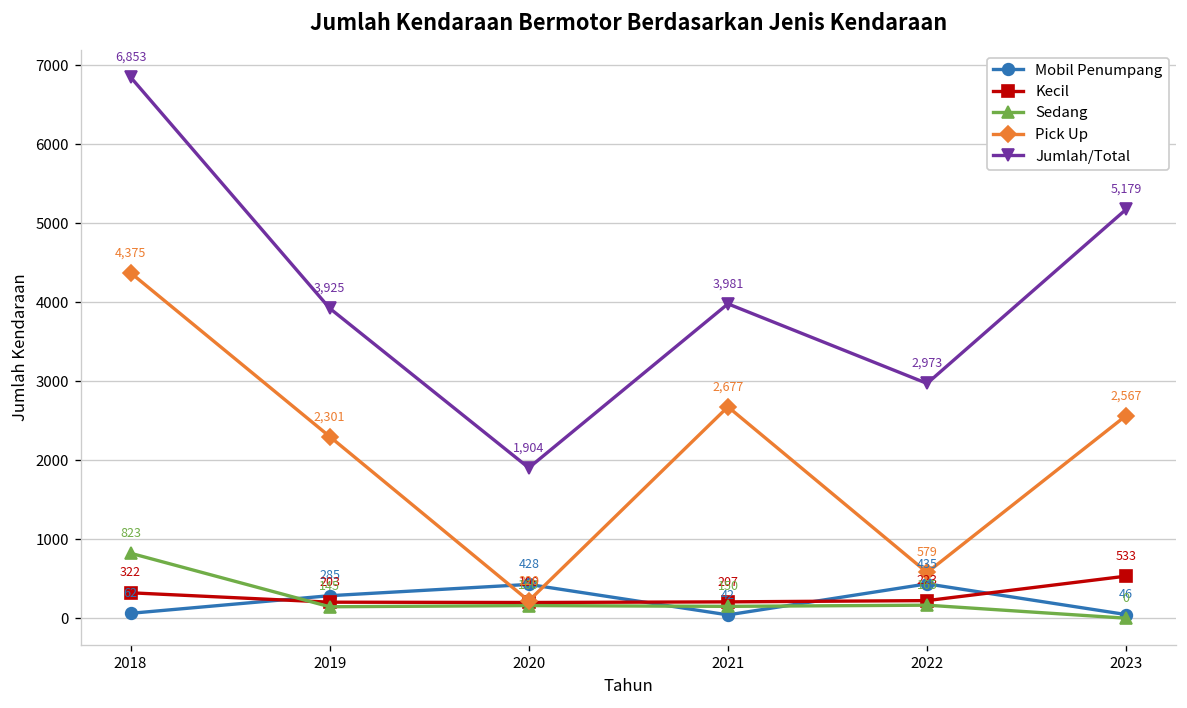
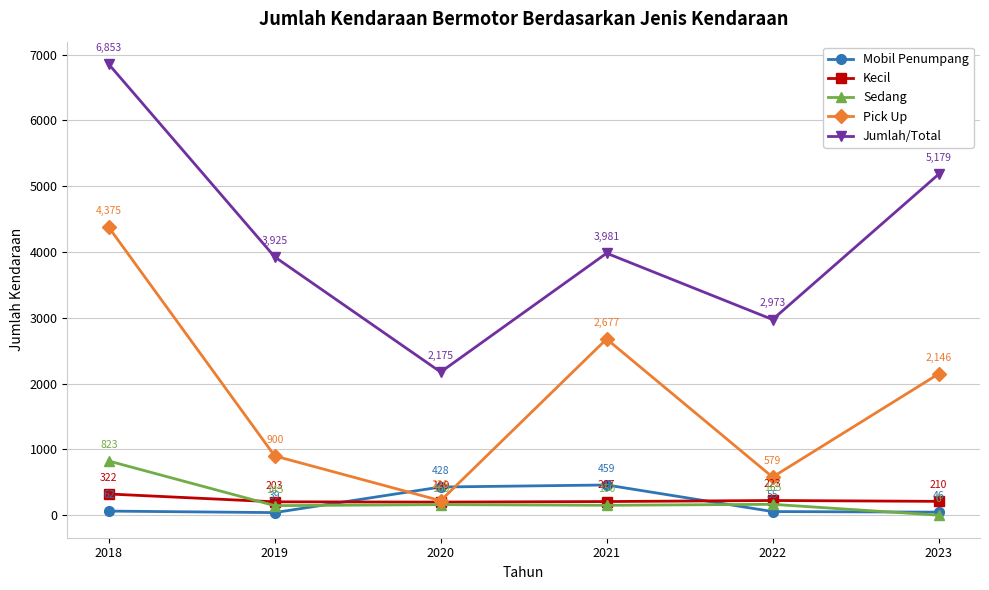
Mobil Penumpang, 2019: 285 -> 39
Pick Up, 2019: 2,301 -> 900
Jumlah/Total, 2020: 1,904 -> 2,175
Mobil Penumpang, 2021: 42 -> 459
Mobil Penumpang, 2022: 435 -> 55
Kecil, 2023: 533 -> 210
Pick Up, 2023: 2,567 -> 2,146
